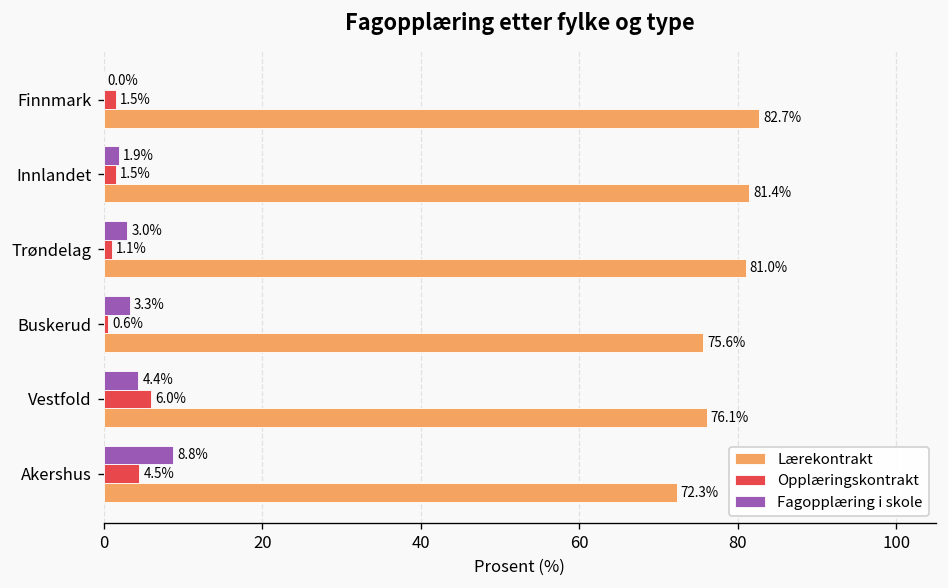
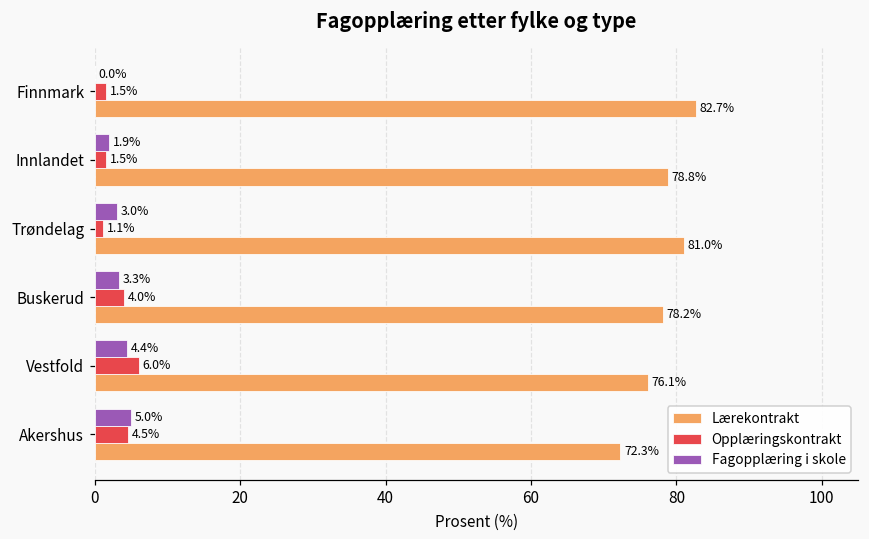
Lærekontrakt, Innlandet: 81.4% -> 78.8%
Opplæringskontrakt, Buskerud: 0.6% -> 4.0%
Lærekontrakt, Buskerud: 75.6% -> 78.2%
Fagopplæring i skole, Akershus: 8.8% -> 5.0%
